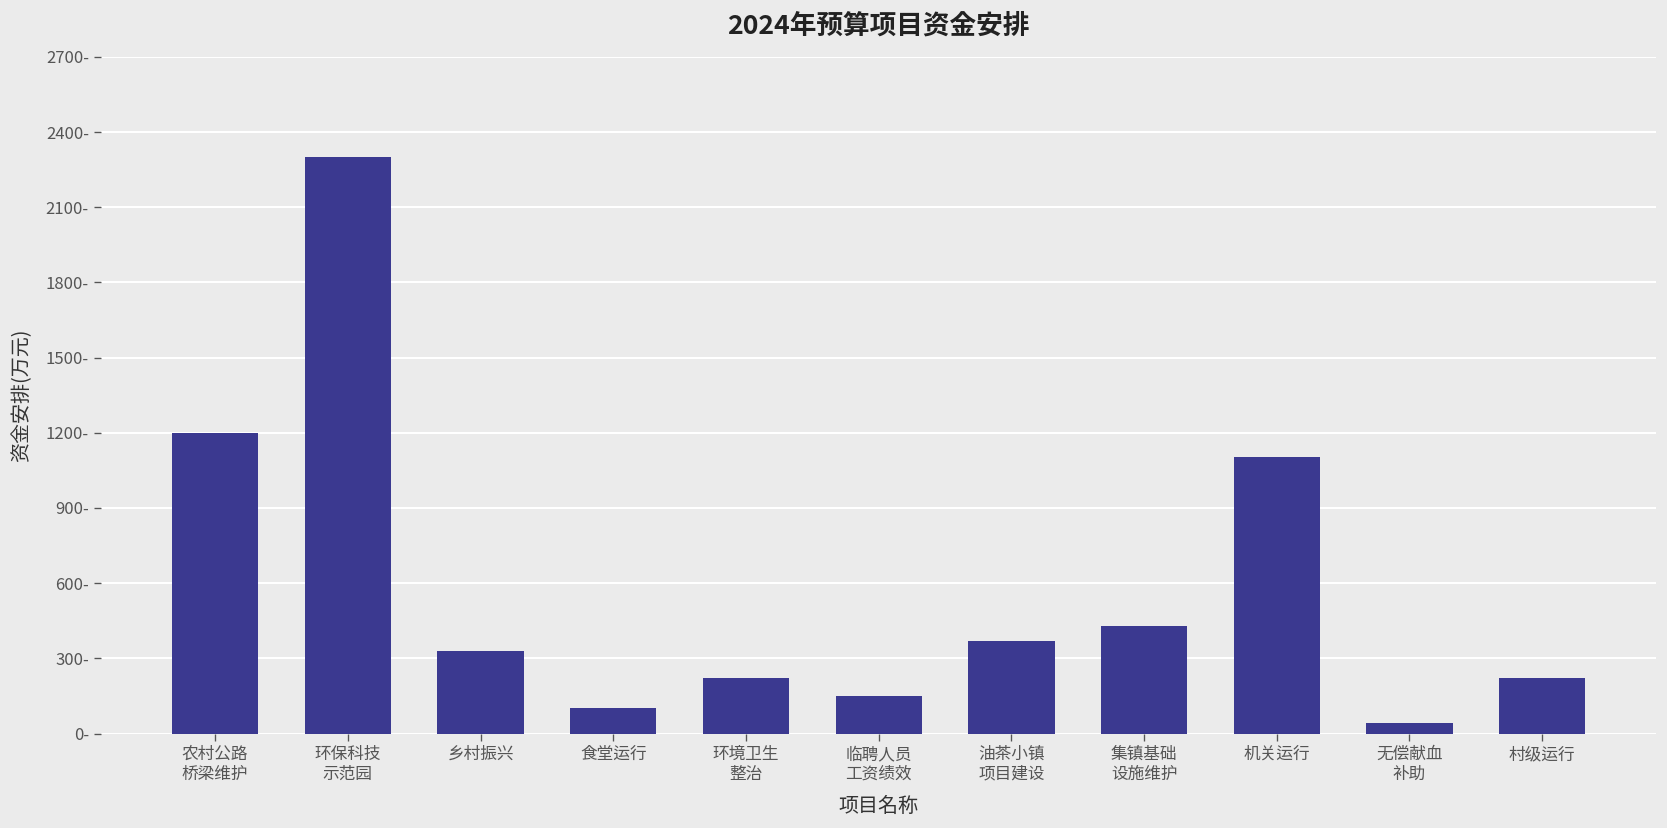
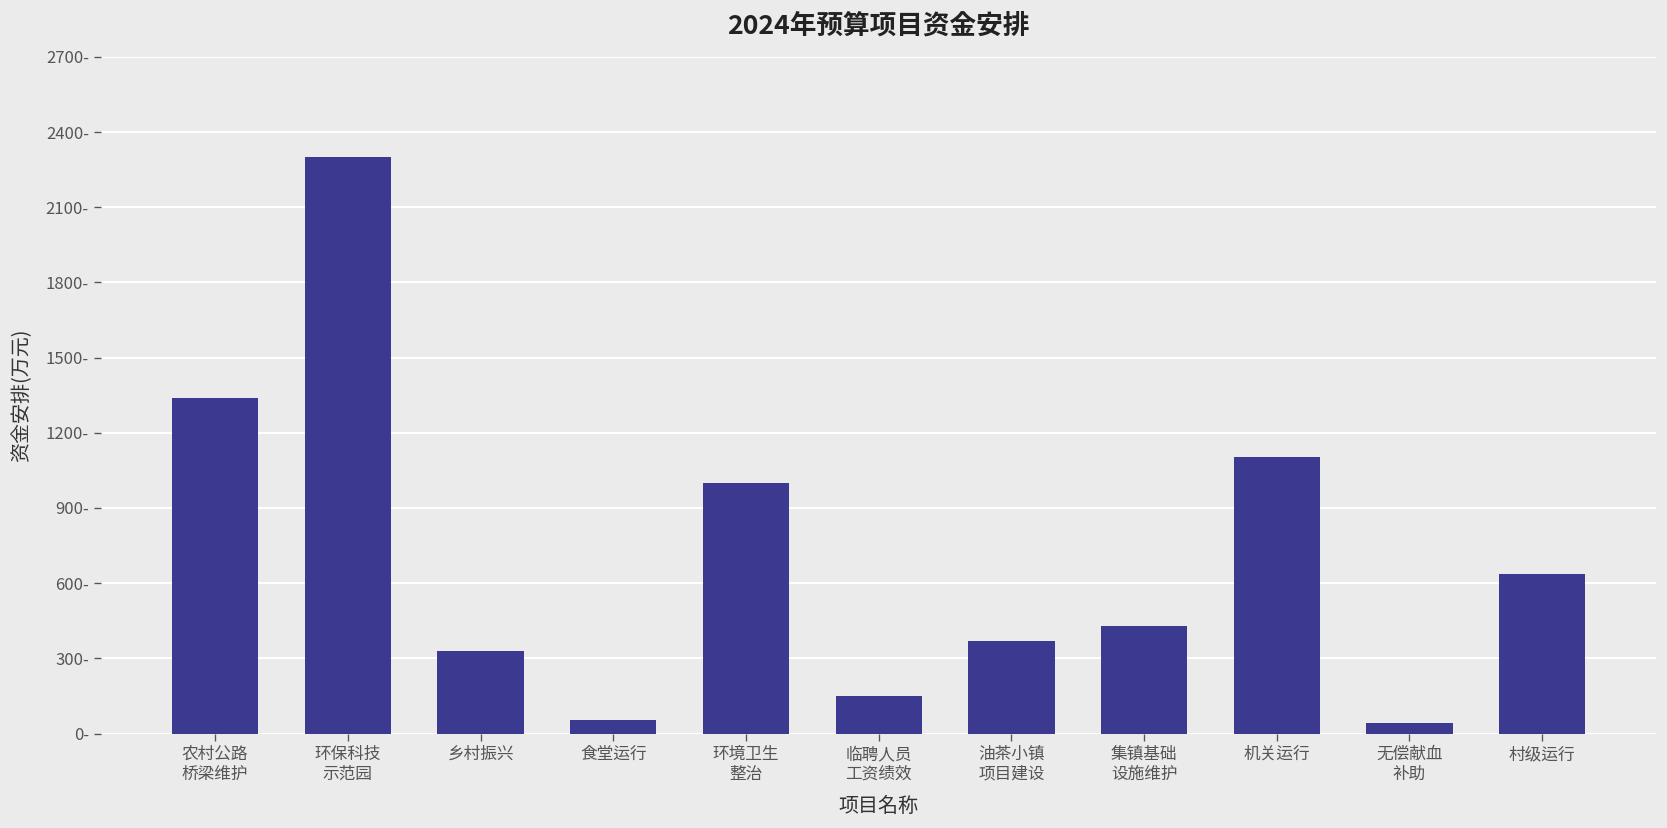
农村公路 桥梁维护: 1200- -> 1340-
食堂运行: 100- -> 60-
环境卫生 整治: 220- -> 1000-
村级运行: 220- -> 640-
